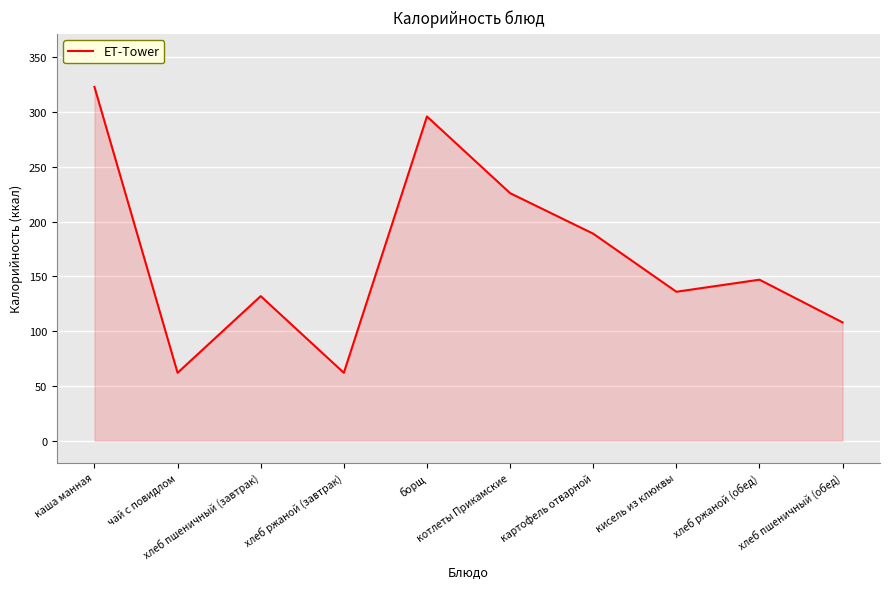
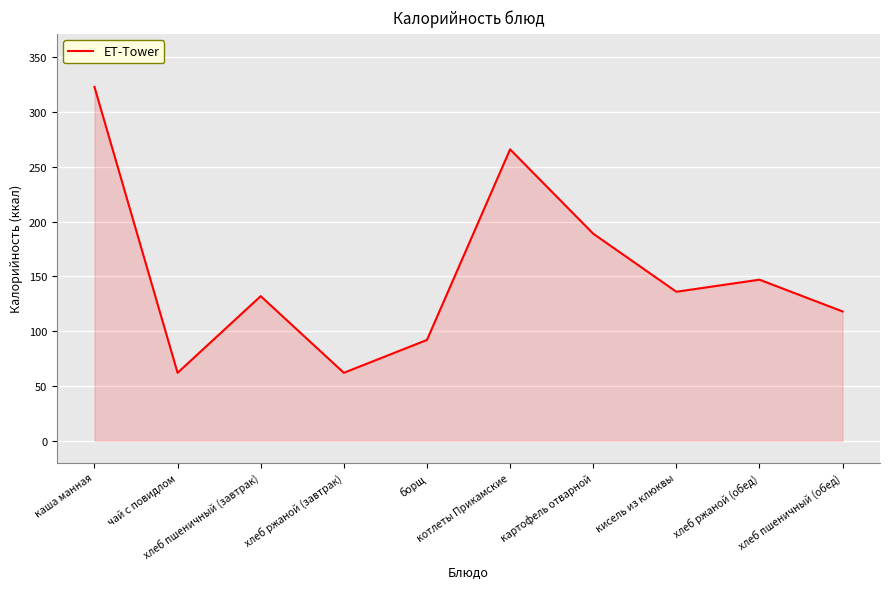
борщ: 296 -> 92
котлеты Прикамские: 226 -> 266
хлеб пшеничный (обед): 108 -> 118
